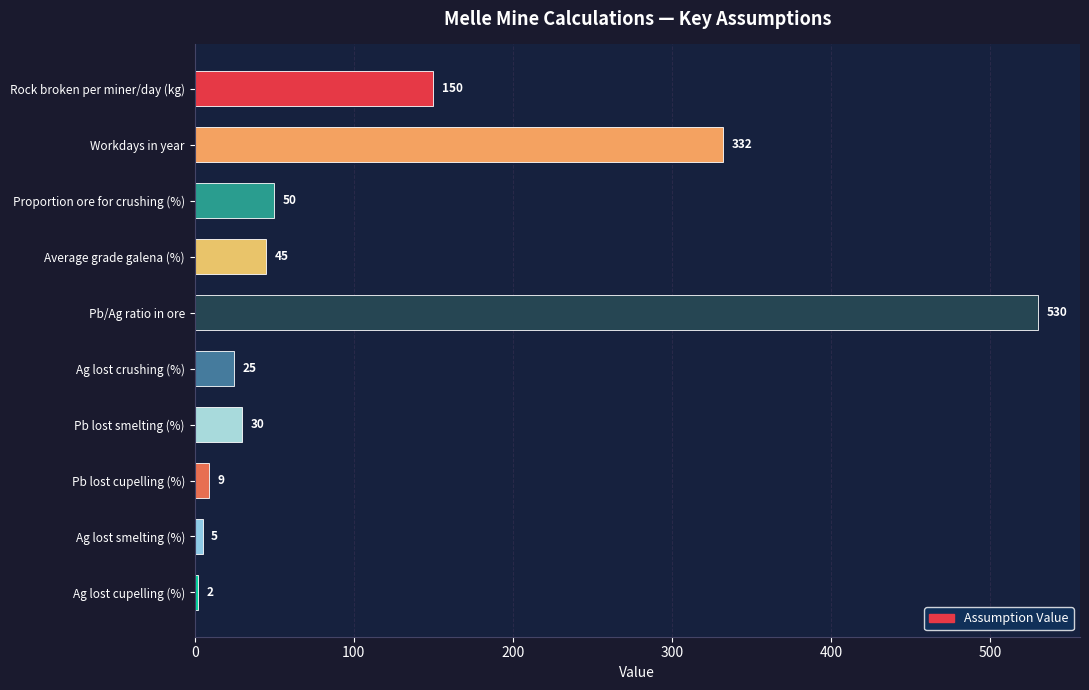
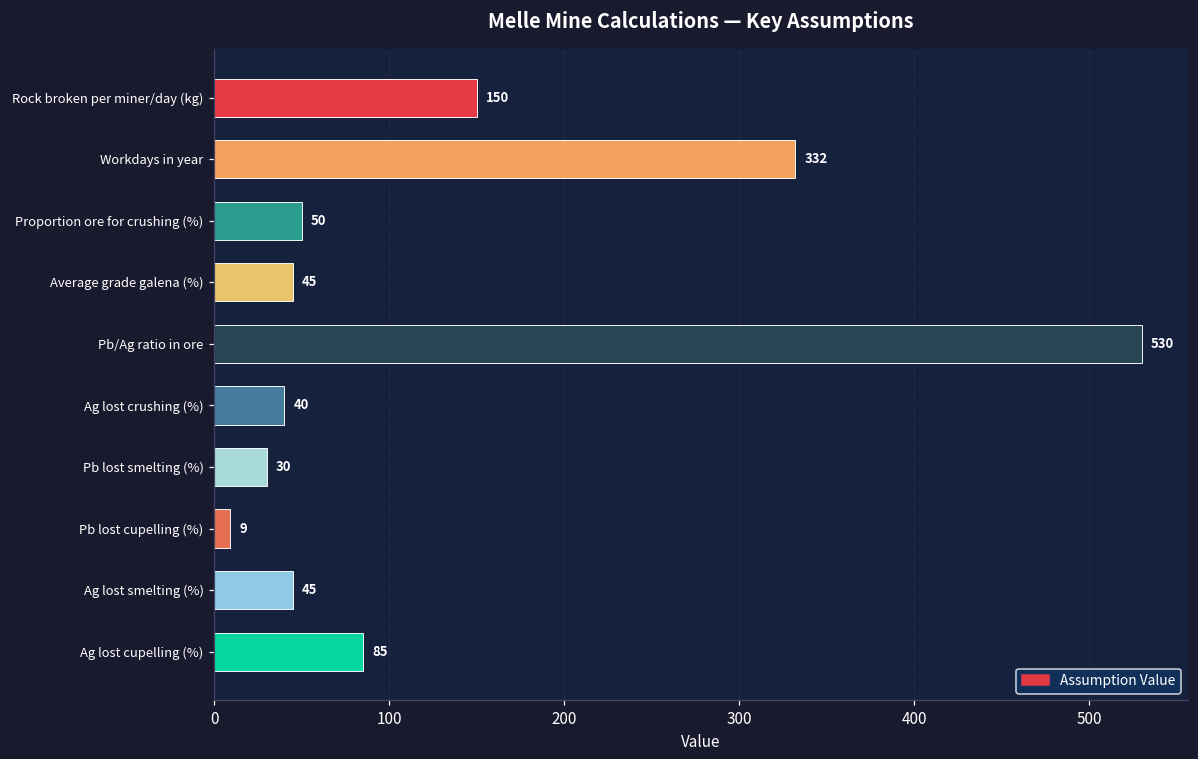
Ag lost crushing (%): 25 -> 40
Ag lost smelting (%): 5 -> 45
Ag lost cupelling (%): 2 -> 85
